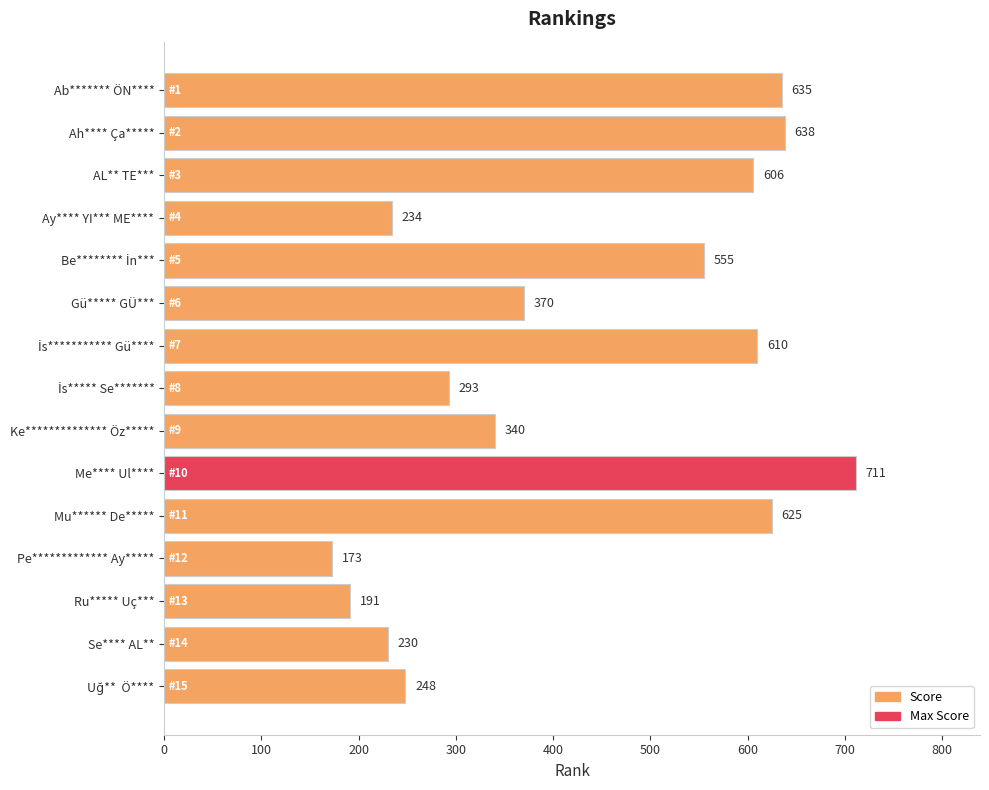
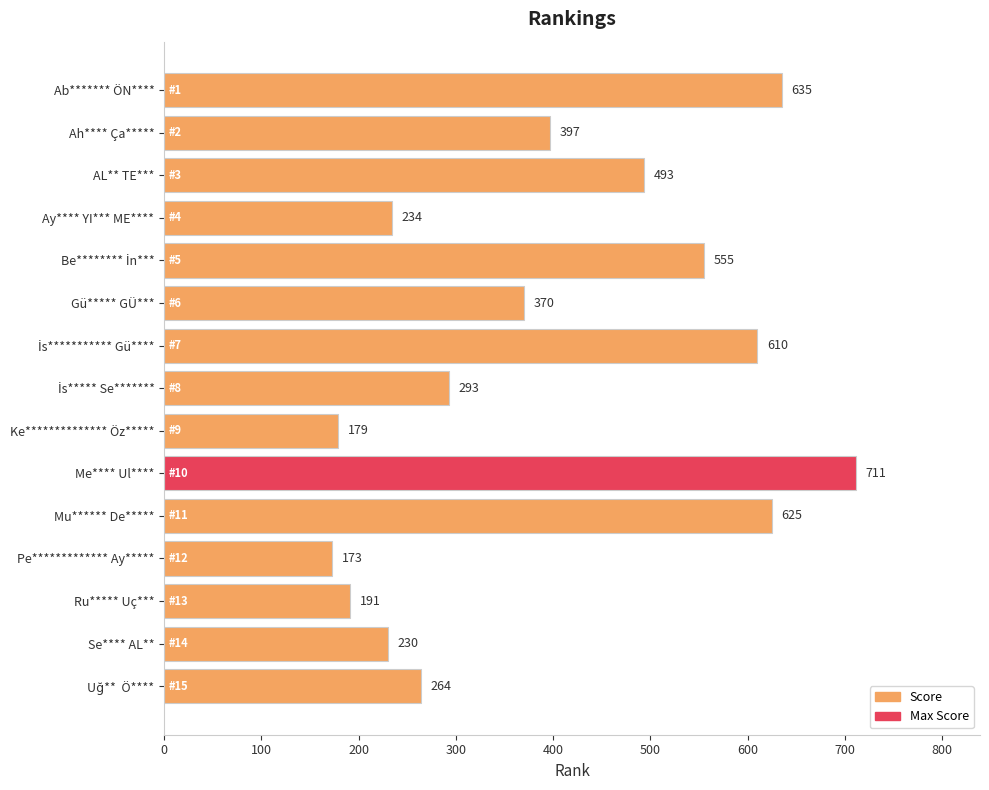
Ah**** Ça*****: 638 -> 397
AL** TE***: 606 -> 493
Ke************** Öz*****: 340 -> 179
Uğ** Ö****: 248 -> 264
